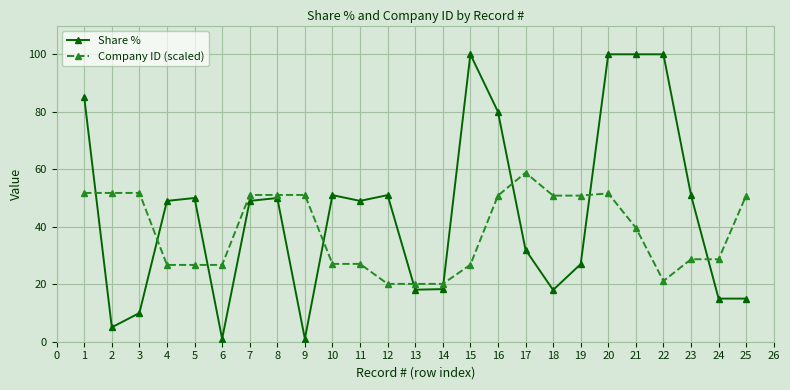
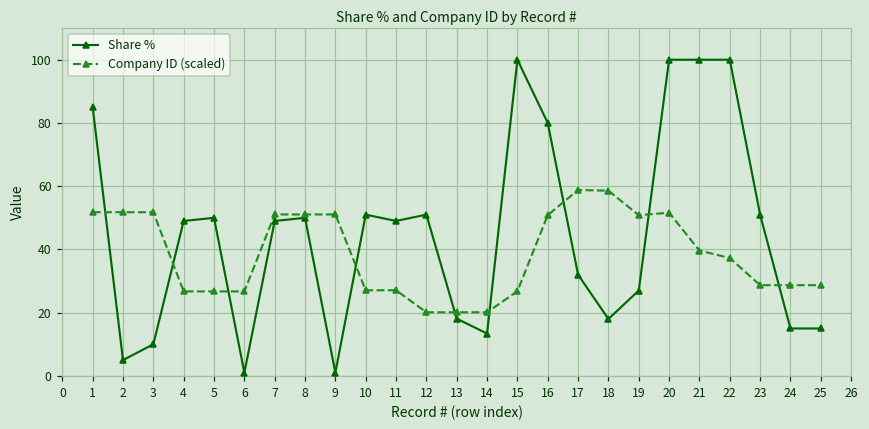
Share %, 14: 18 -> 13
Company ID (scaled), 18: 51 -> 59
Company ID (scaled), 22: 21 -> 37
Company ID (scaled), 25: 51 -> 29
